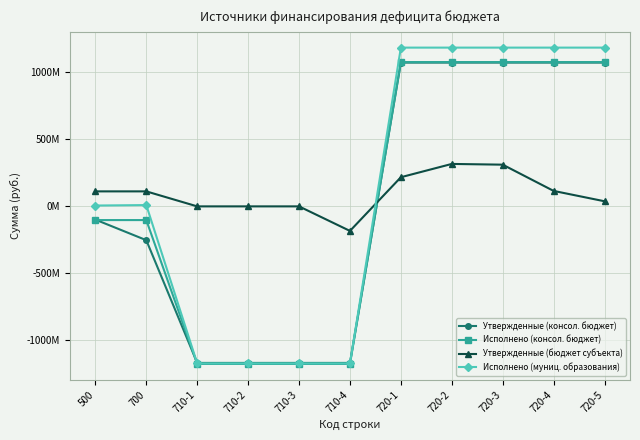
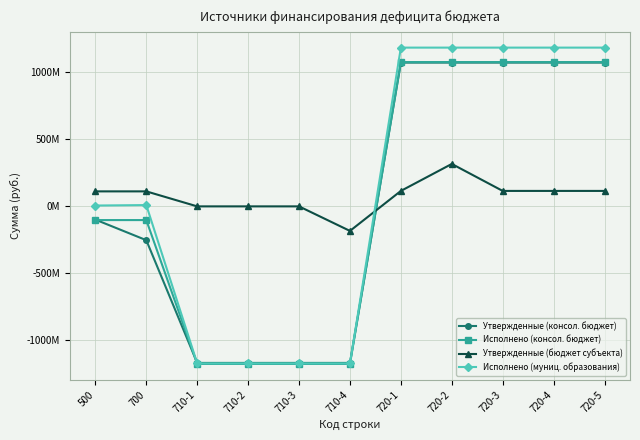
Утвержденные (бюджет субъекта), 720-1: 210000000 -> 110000000
Утвержденные (бюджет субъекта), 720-3: 310000000 -> 110000000
Утвержденные (бюджет субъекта), 720-5: 30000000 -> 110000000
